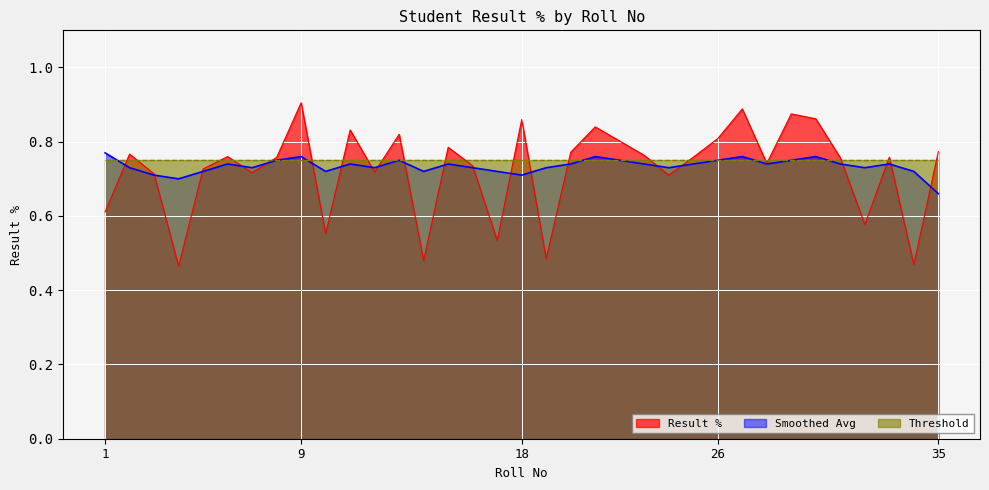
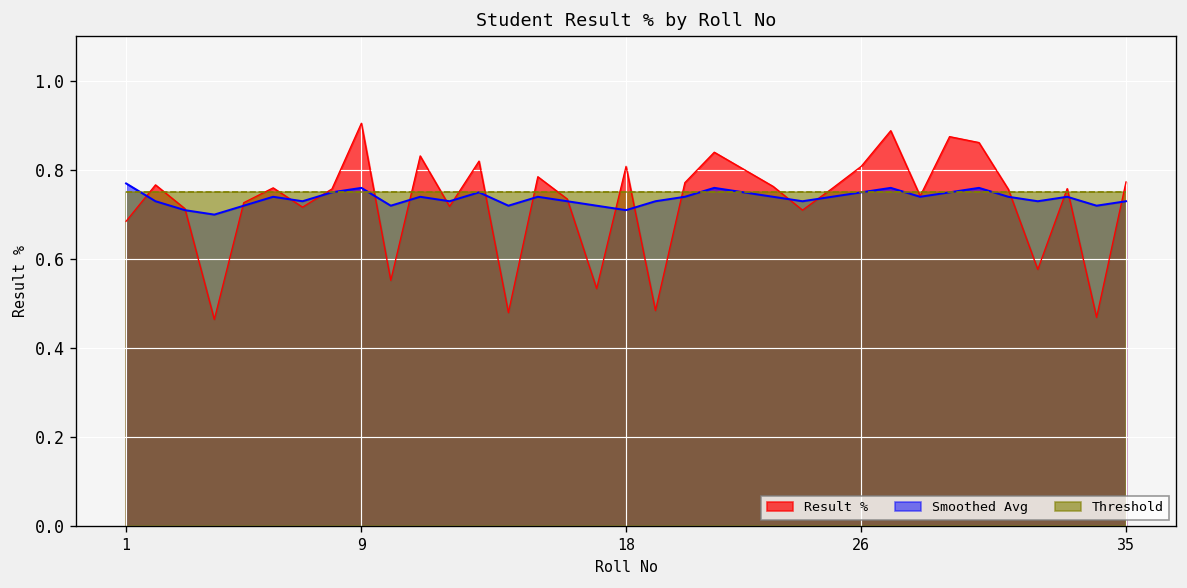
Result %, 1: 0.61 -> 0.69
Result %, 18: 0.86 -> 0.81
Smoothed Avg, 35: 0.66 -> 0.73
